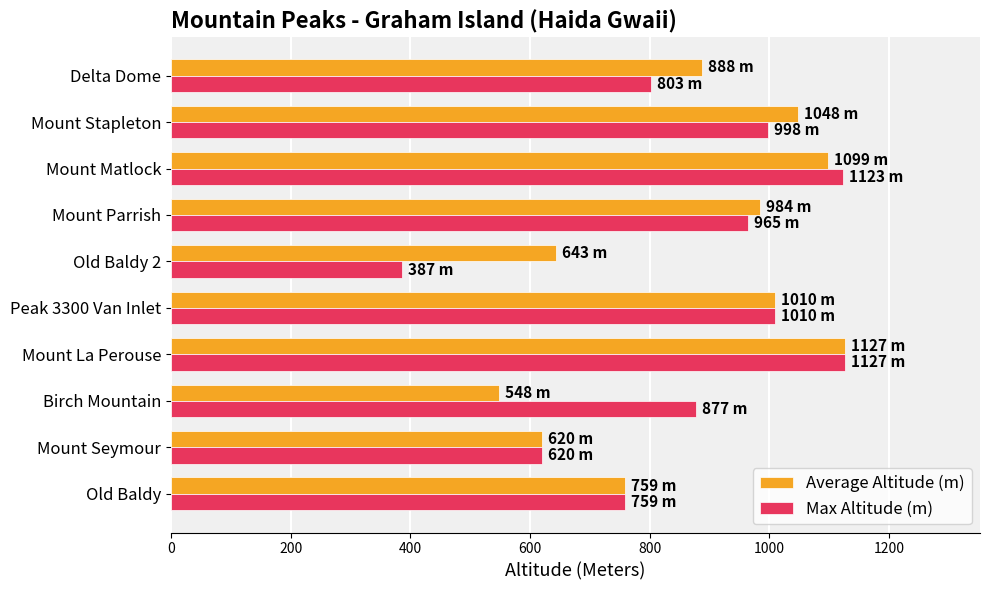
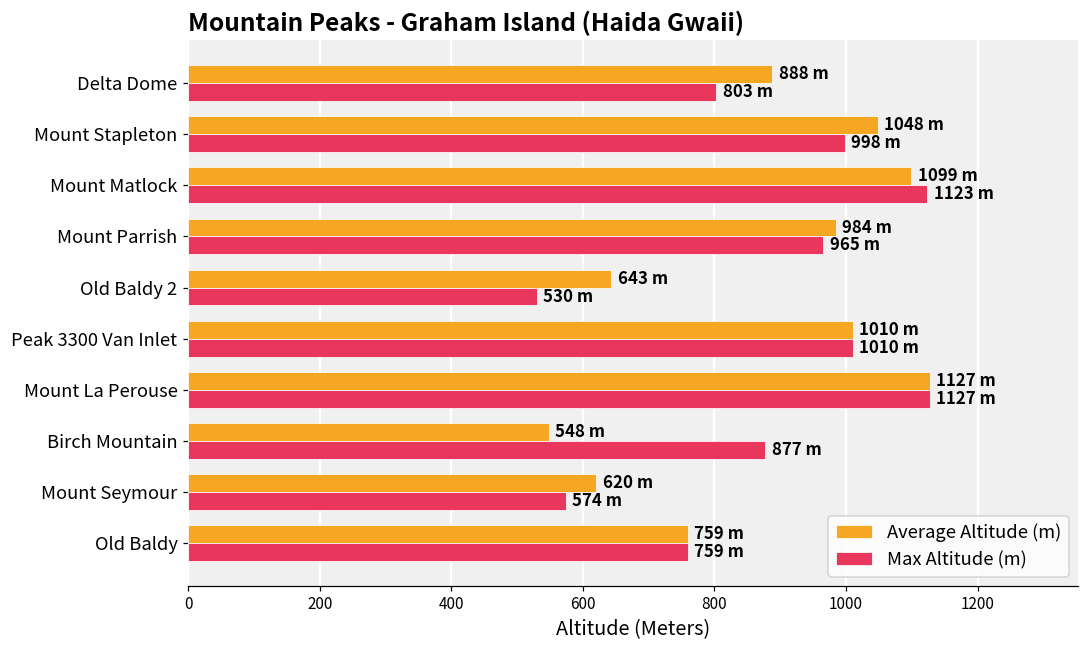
Max Altitude (m), Old Baldy 2: 387 -> 530
Max Altitude (m), Mount Seymour: 620 -> 574
